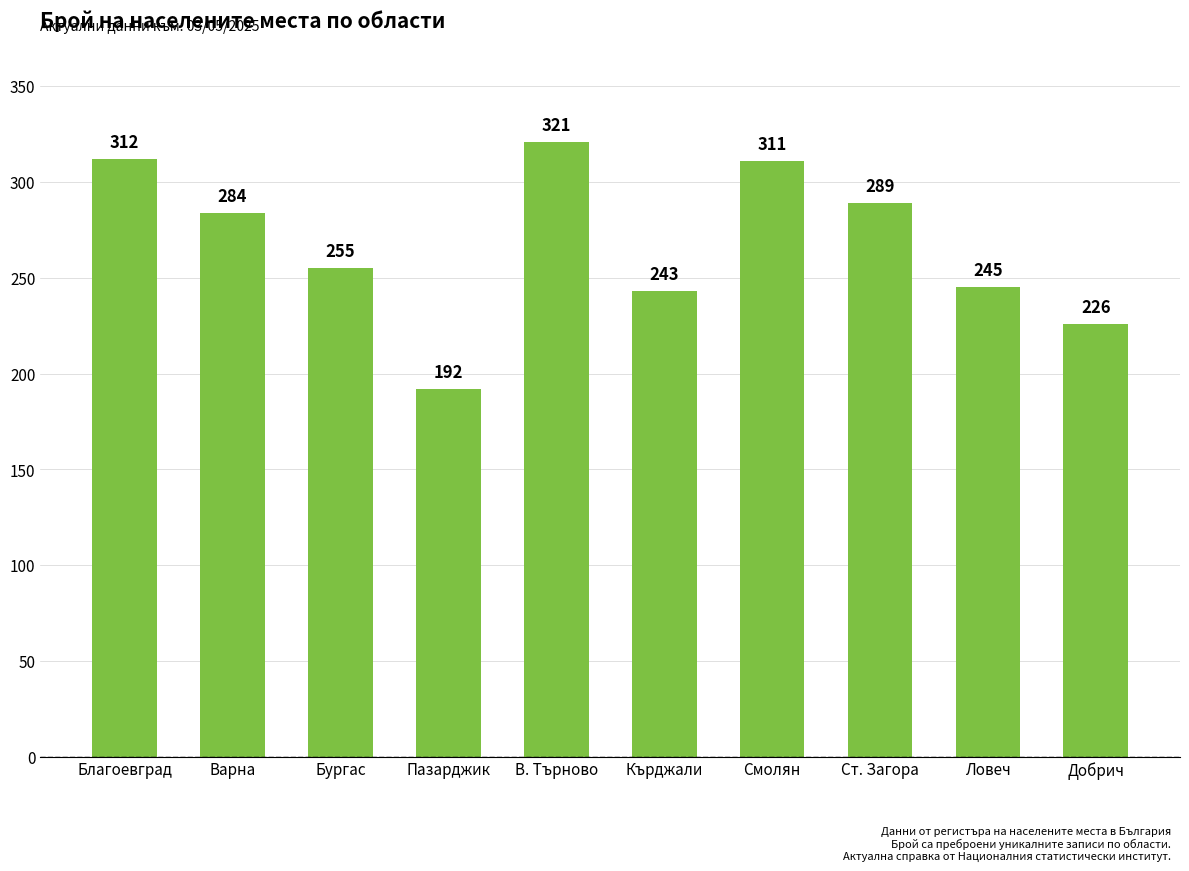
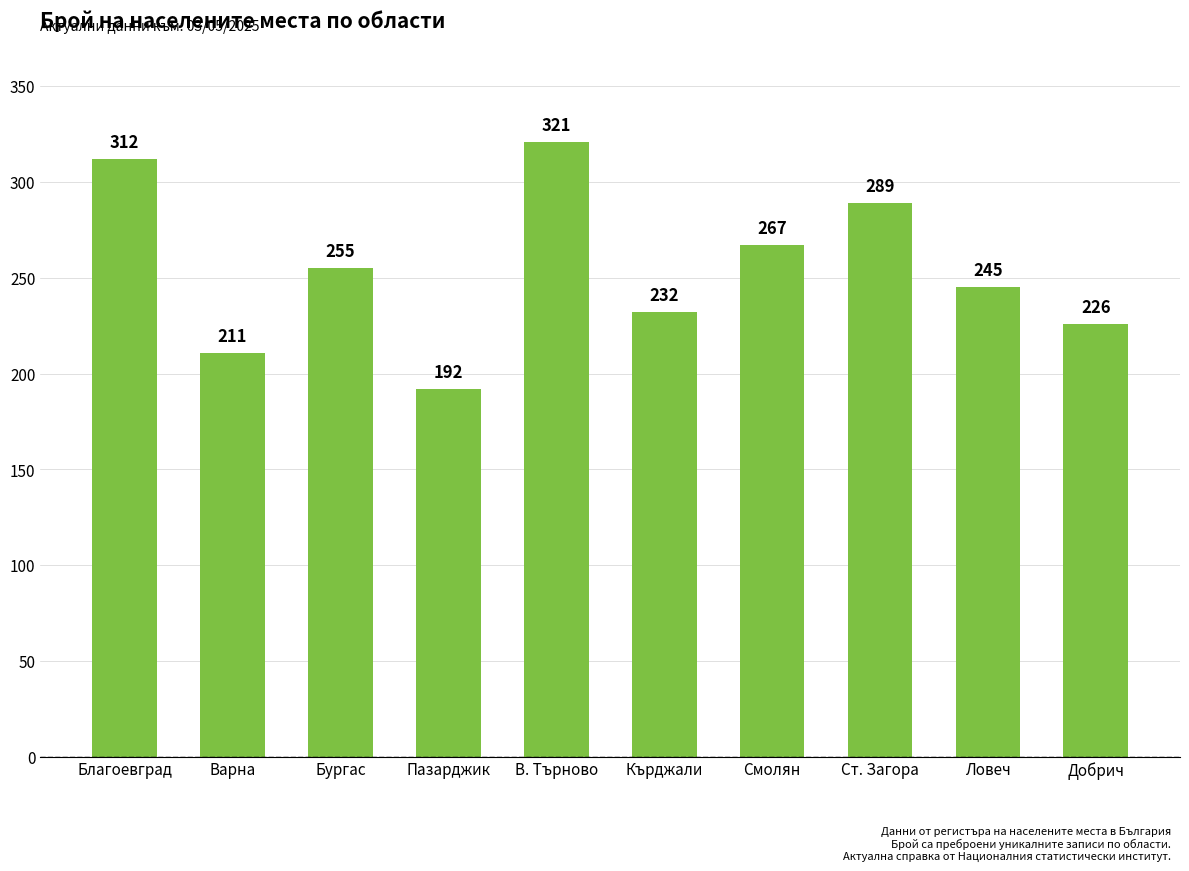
Варна: 284 -> 211
Кърджали: 243 -> 232
Смолян: 311 -> 267
